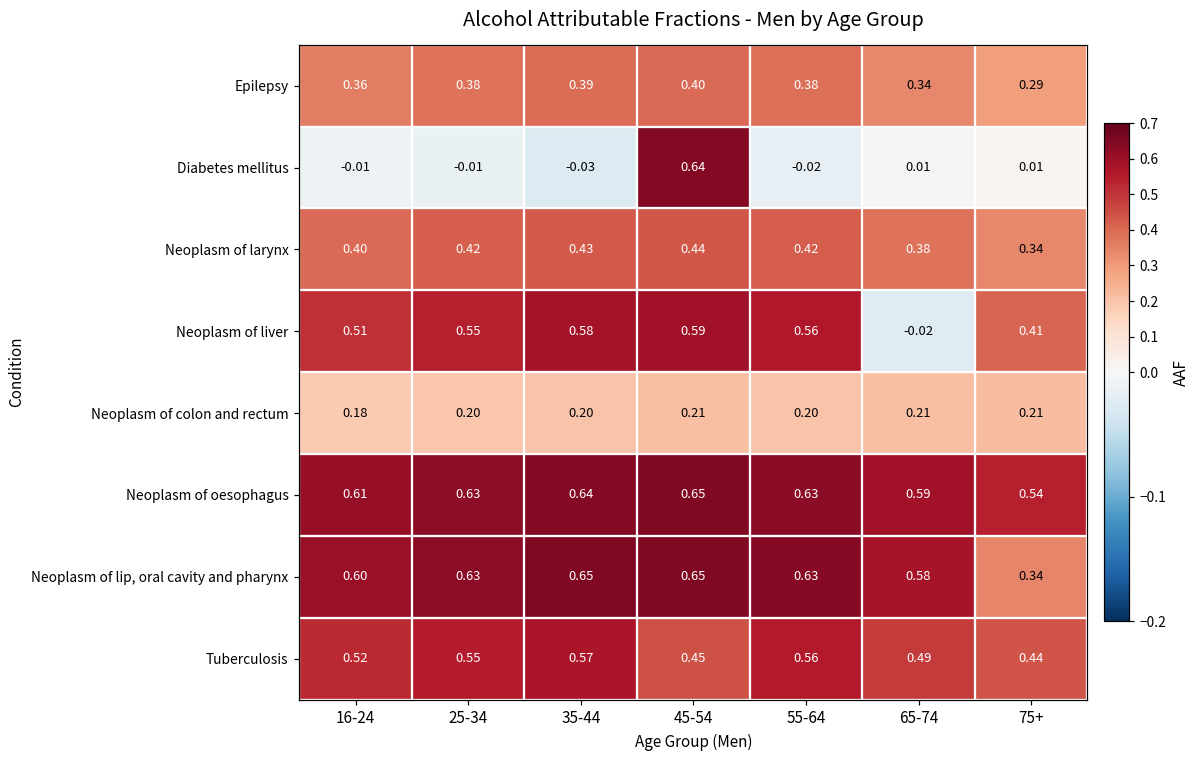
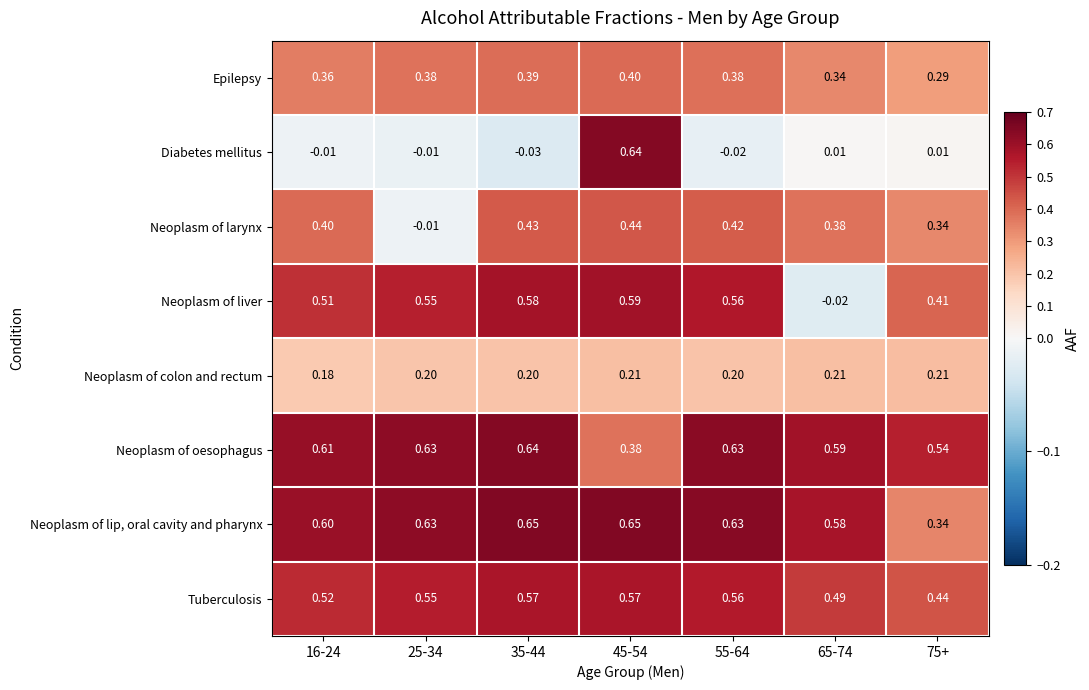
Neoplasm of larynx, 25-34: 0.42 -> -0.01
Neoplasm of oesophagus, 45-54: 0.65 -> 0.38
Tuberculosis, 45-54: 0.45 -> 0.57
